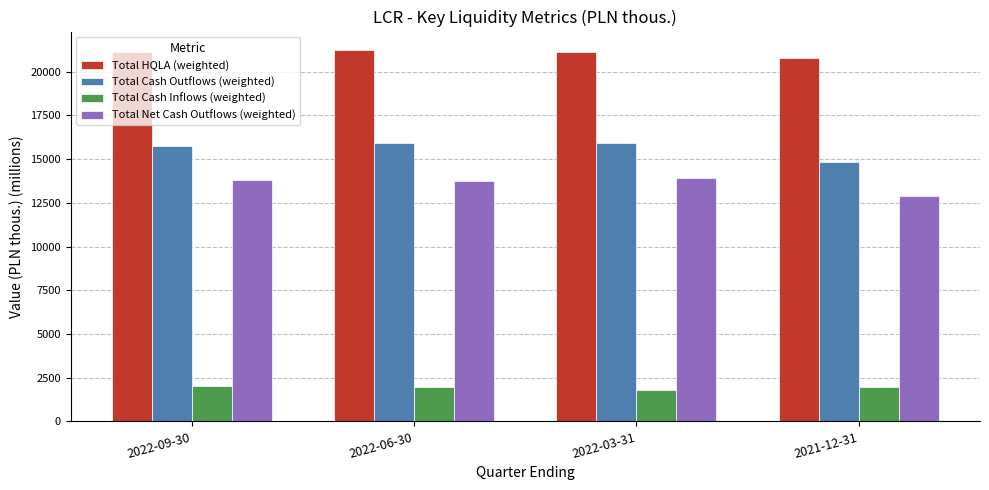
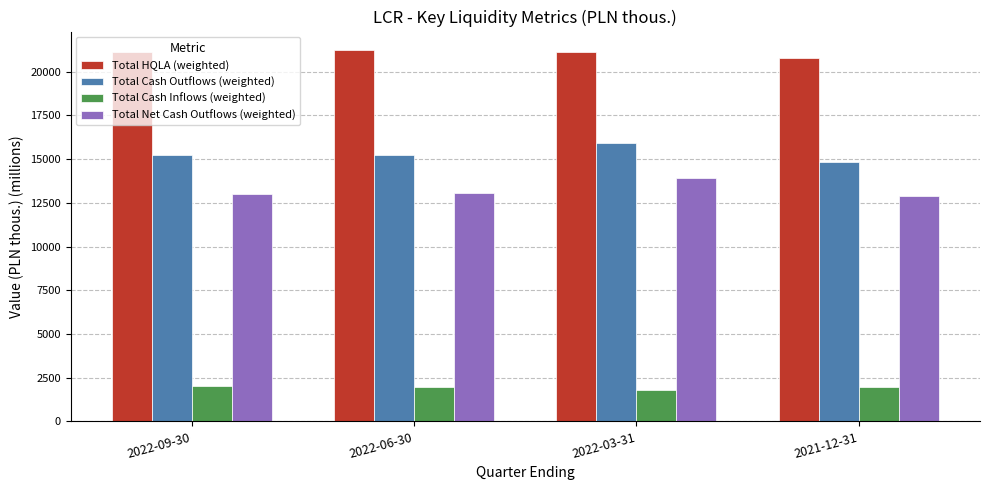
Total Cash Outflows (weighted), 2022-09-30: 15800 -> 15200
Total Net Cash Outflows (weighted), 2022-09-30: 13800 -> 13000
Total Cash Outflows (weighted), 2022-06-30: 15900 -> 15200
Total Net Cash Outflows (weighted), 2022-06-30: 13800 -> 13100
